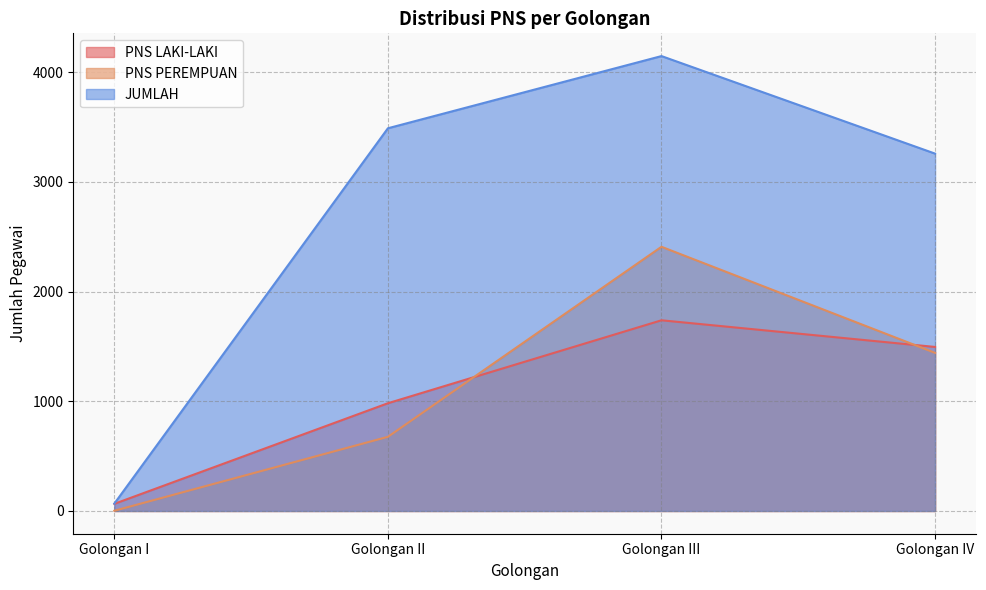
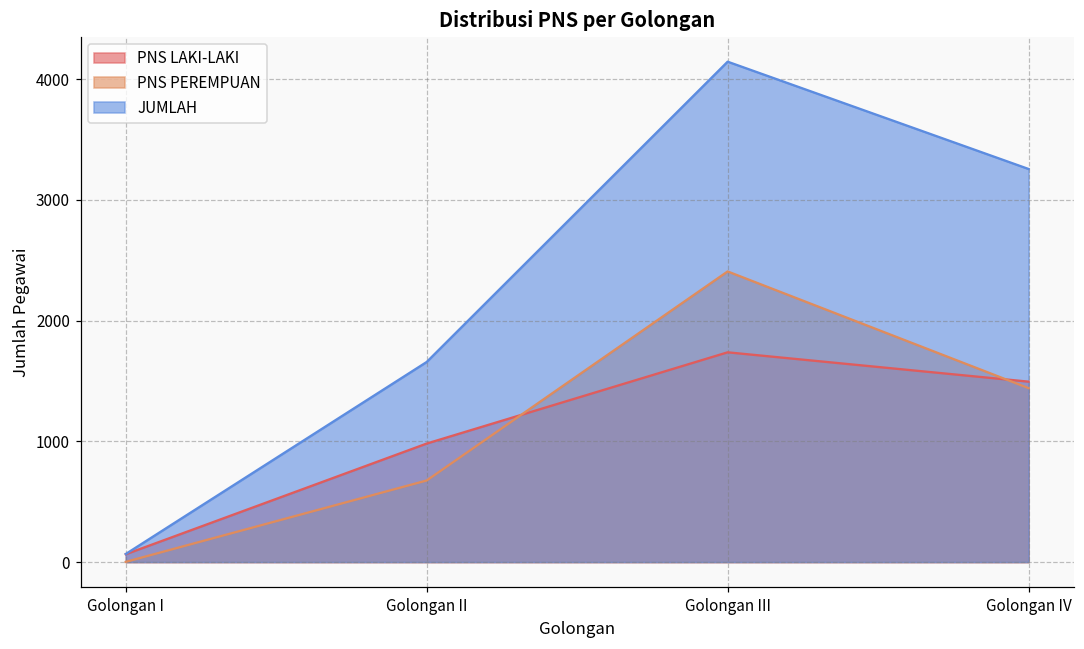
JUMLAH, Golongan II: 3490 -> 1660
